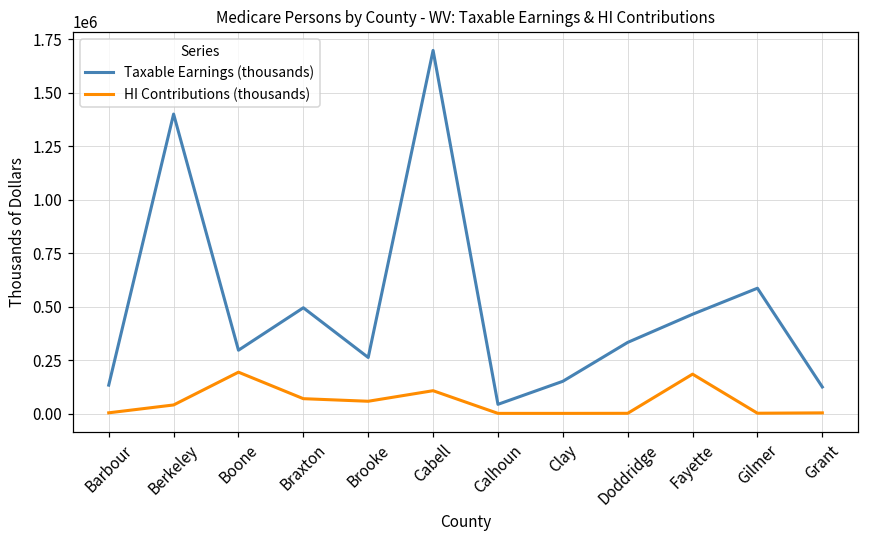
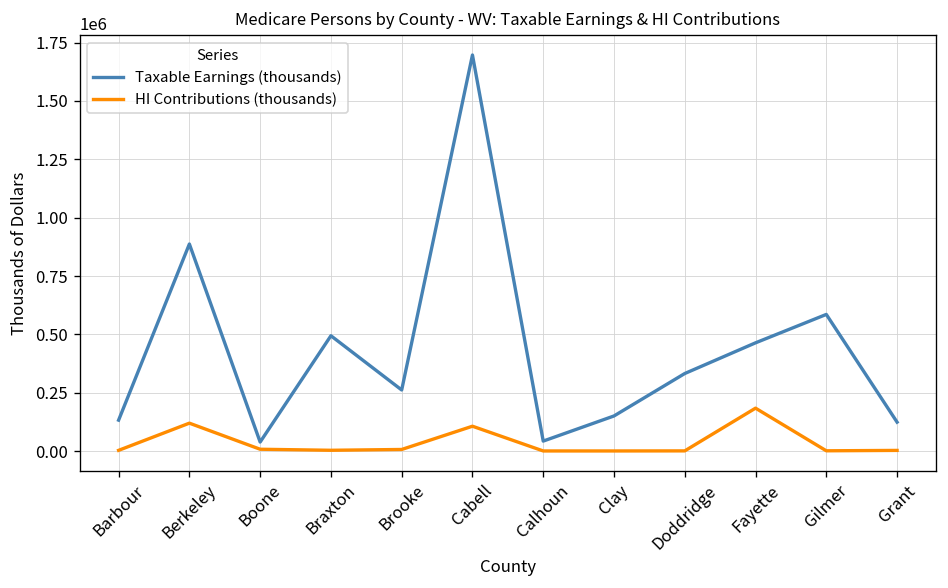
Taxable Earnings (thousands), Berkeley: 1400000 -> 890000
HI Contributions (thousands), Berkeley: 40000 -> 120000
Taxable Earnings (thousands), Boone: 300000 -> 40000
HI Contributions (thousands), Boone: 190000 -> 10000
HI Contributions (thousands), Braxton: 70000 -> 0
HI Contributions (thousands), Brooke: 60000 -> 10000
